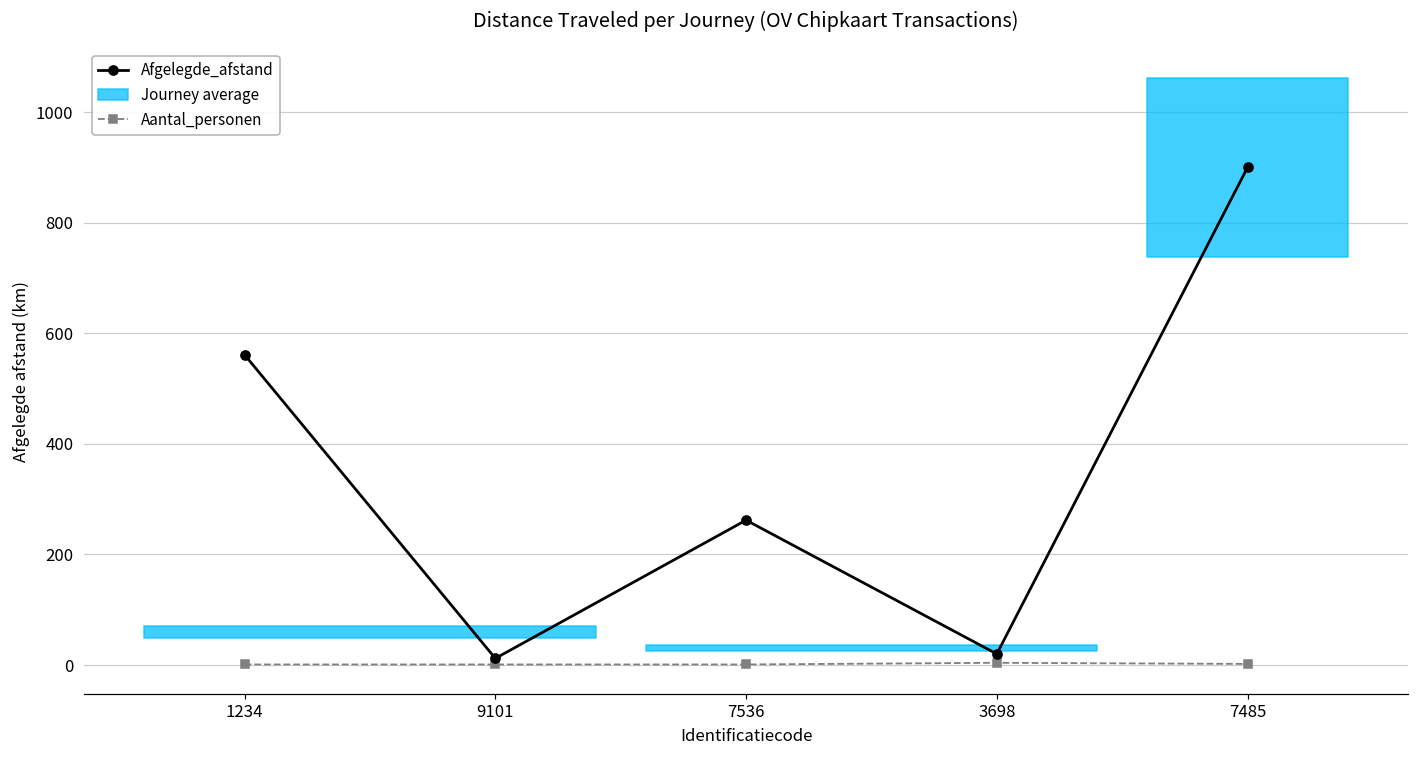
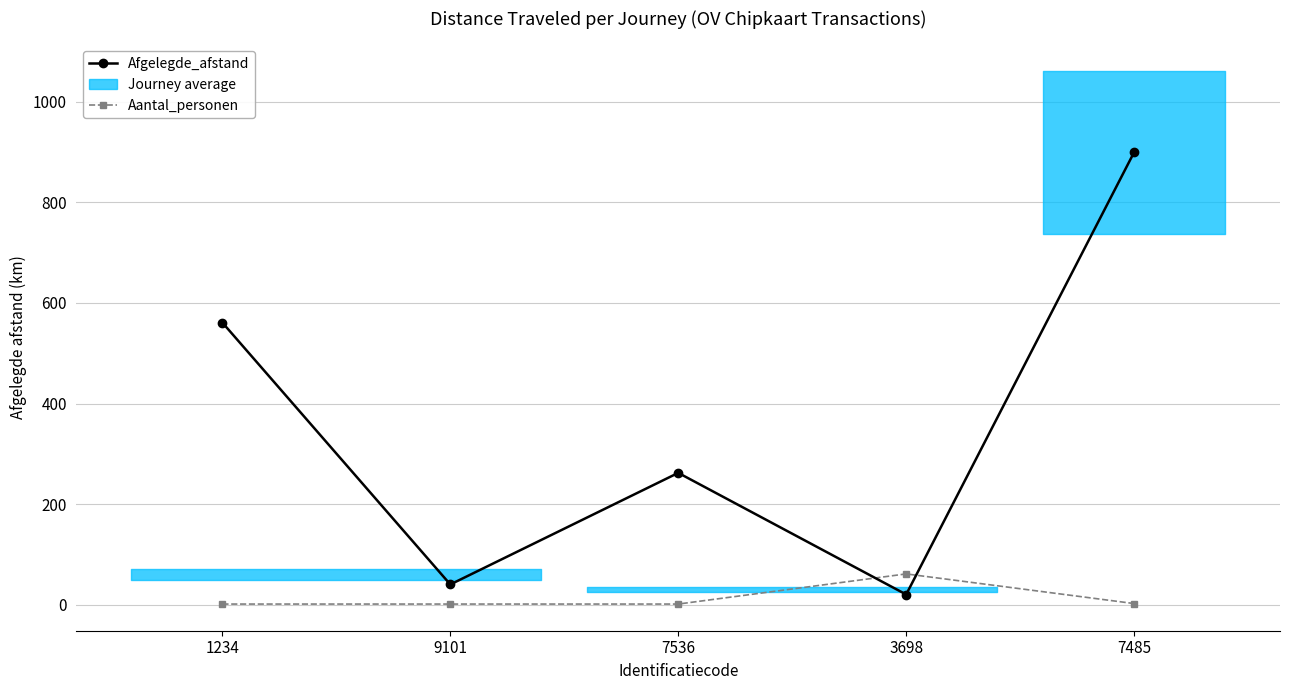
Afgelegde_afstand, 9101: 10 -> 40
Aantal_personen, 3698: 0 -> 60
